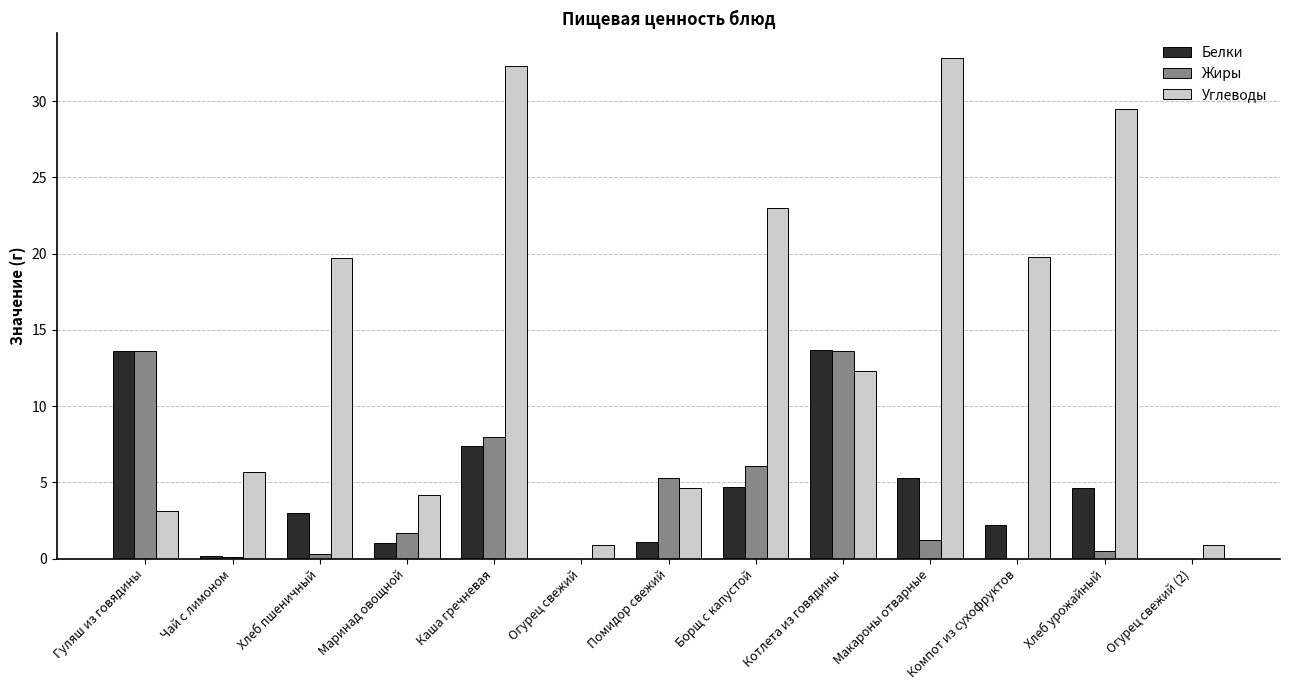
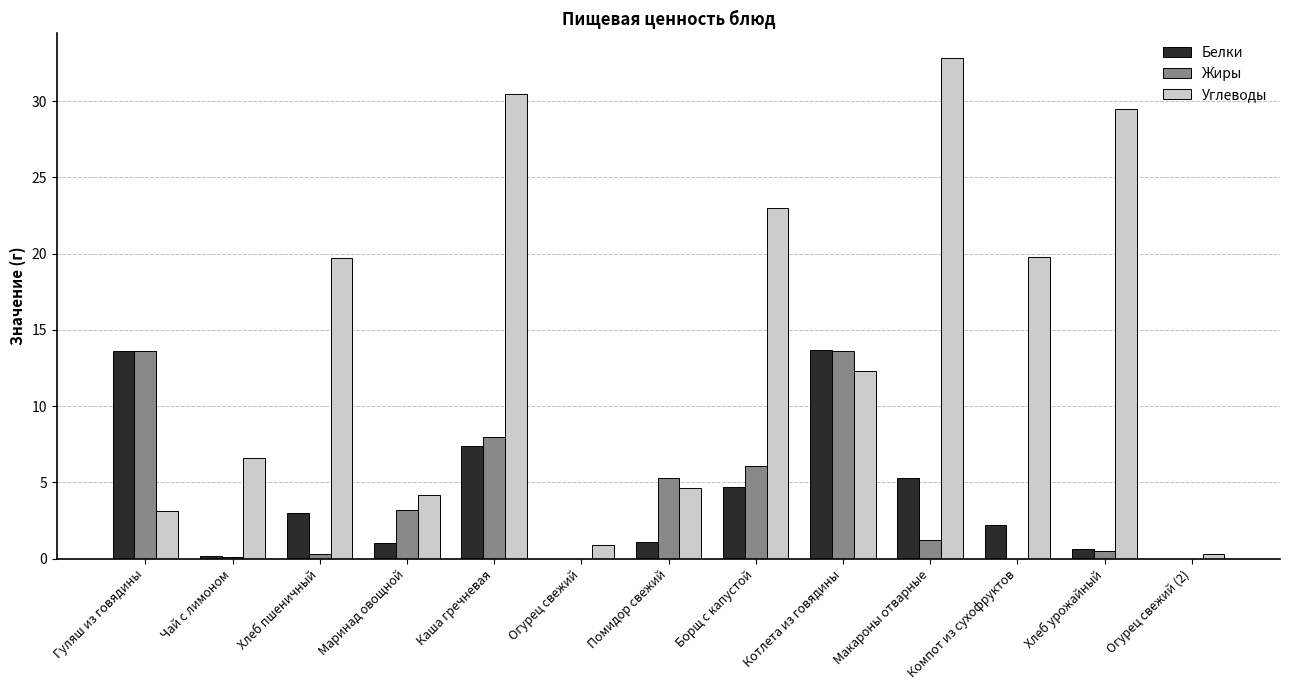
Углеводы, Чай с лимоном: 5.7 -> 6.6
Жиры, Маринад овощной: 1.7 -> 3.2
Углеводы, Каша гречневая: 32.3 -> 30.5
Белки, Хлеб урожайный: 4.6 -> 0.6
Углеводы, Огурец свежий (2): 0.9 -> 0.3
